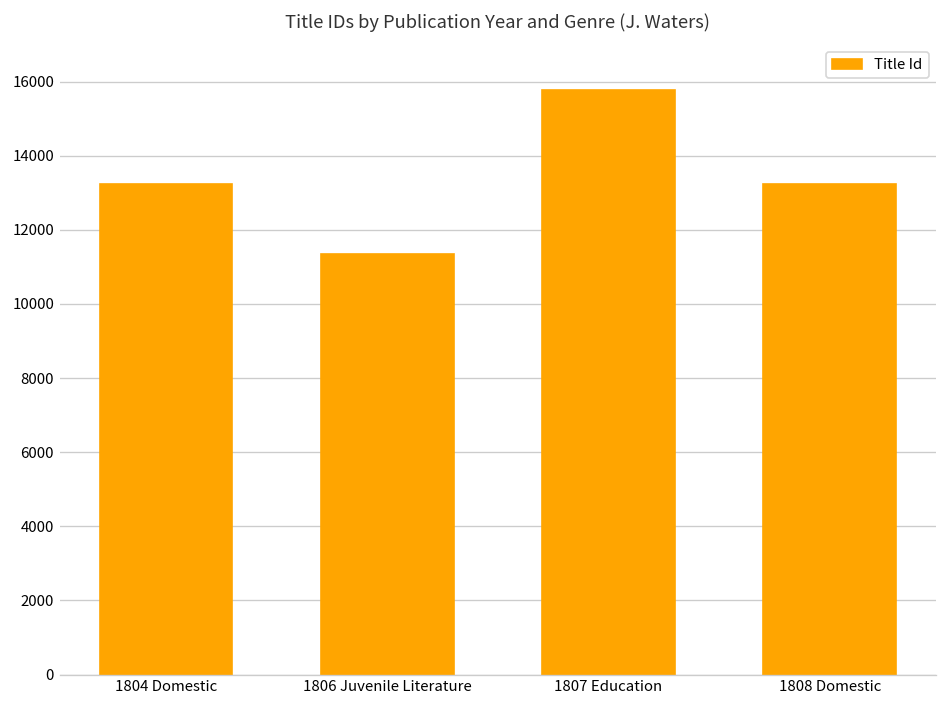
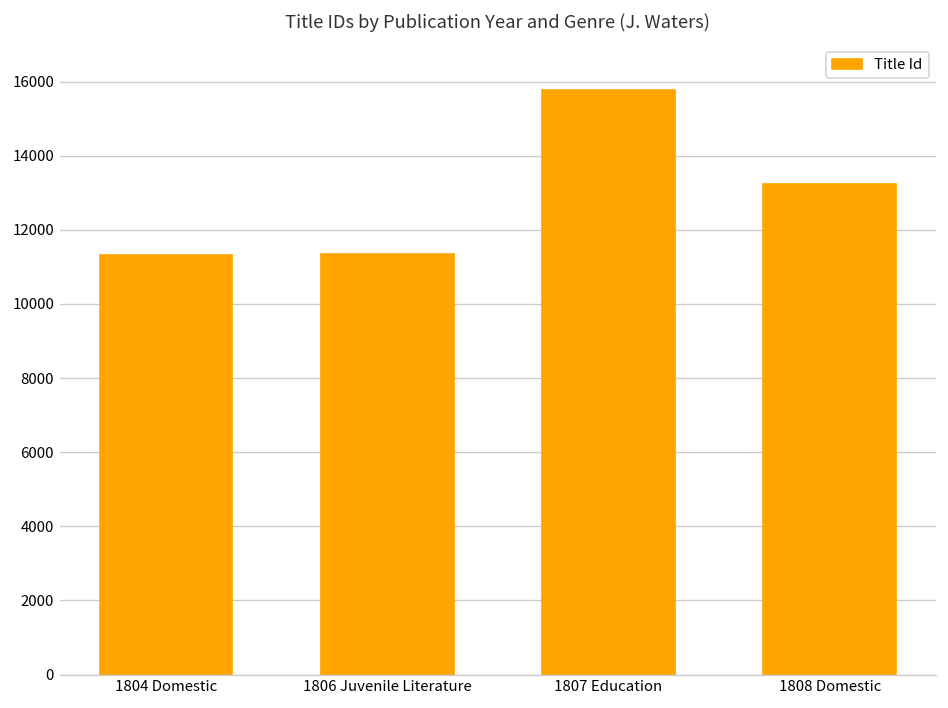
1804 Domestic: 13200 -> 11300
